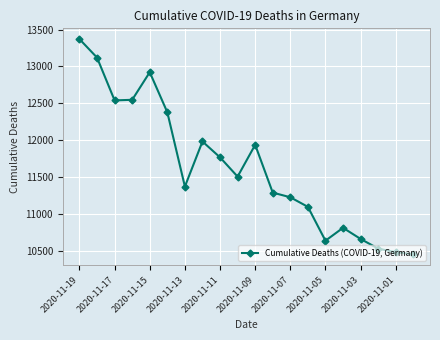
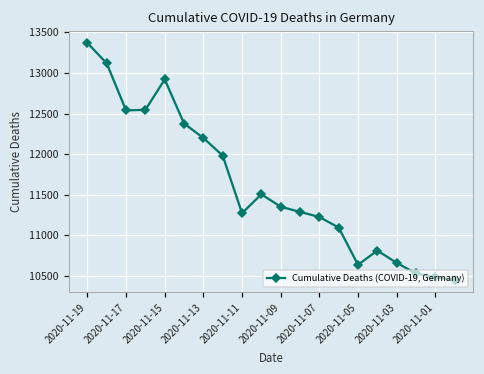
2020-11-13: 11400 -> 12200
2020-11-11: 11800 -> 11300
2020-11-09: 11900 -> 11400
